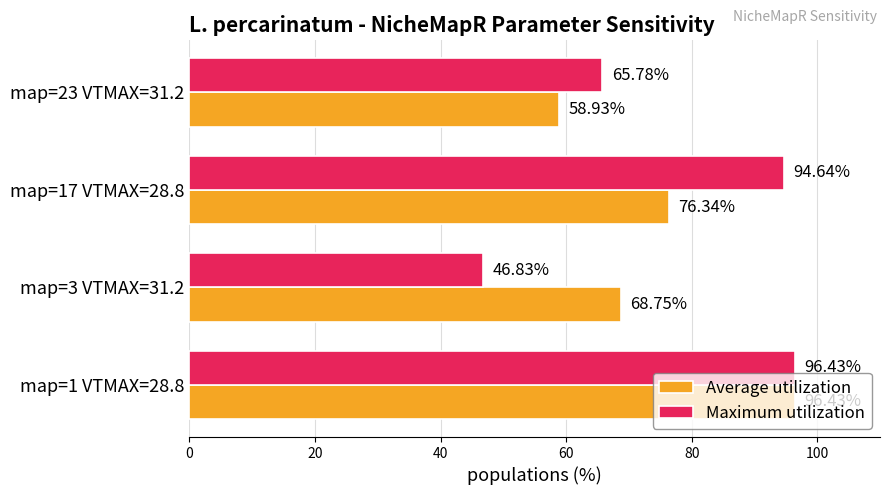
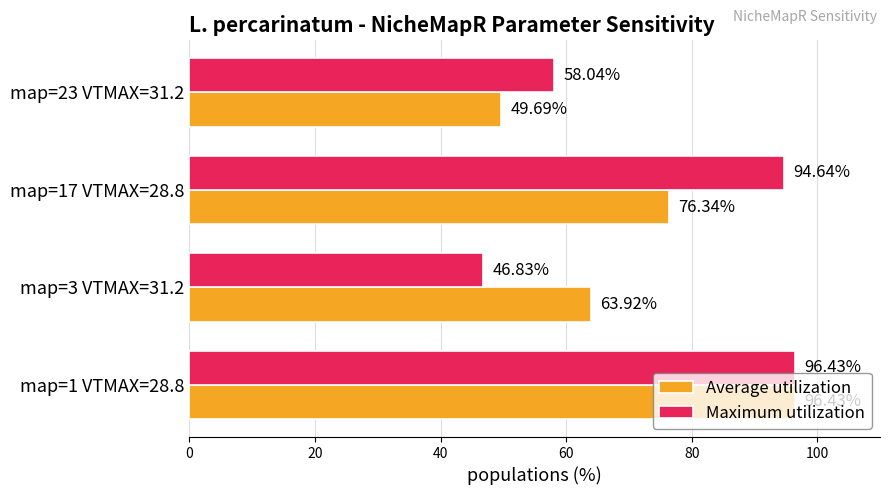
Maximum utilization, map=23 VTMAX=31.2: 65.78% -> 58.04%
Average utilization, map=23 VTMAX=31.2: 58.93% -> 49.69%
Average utilization, map=3 VTMAX=31.2: 68.75% -> 63.92%
